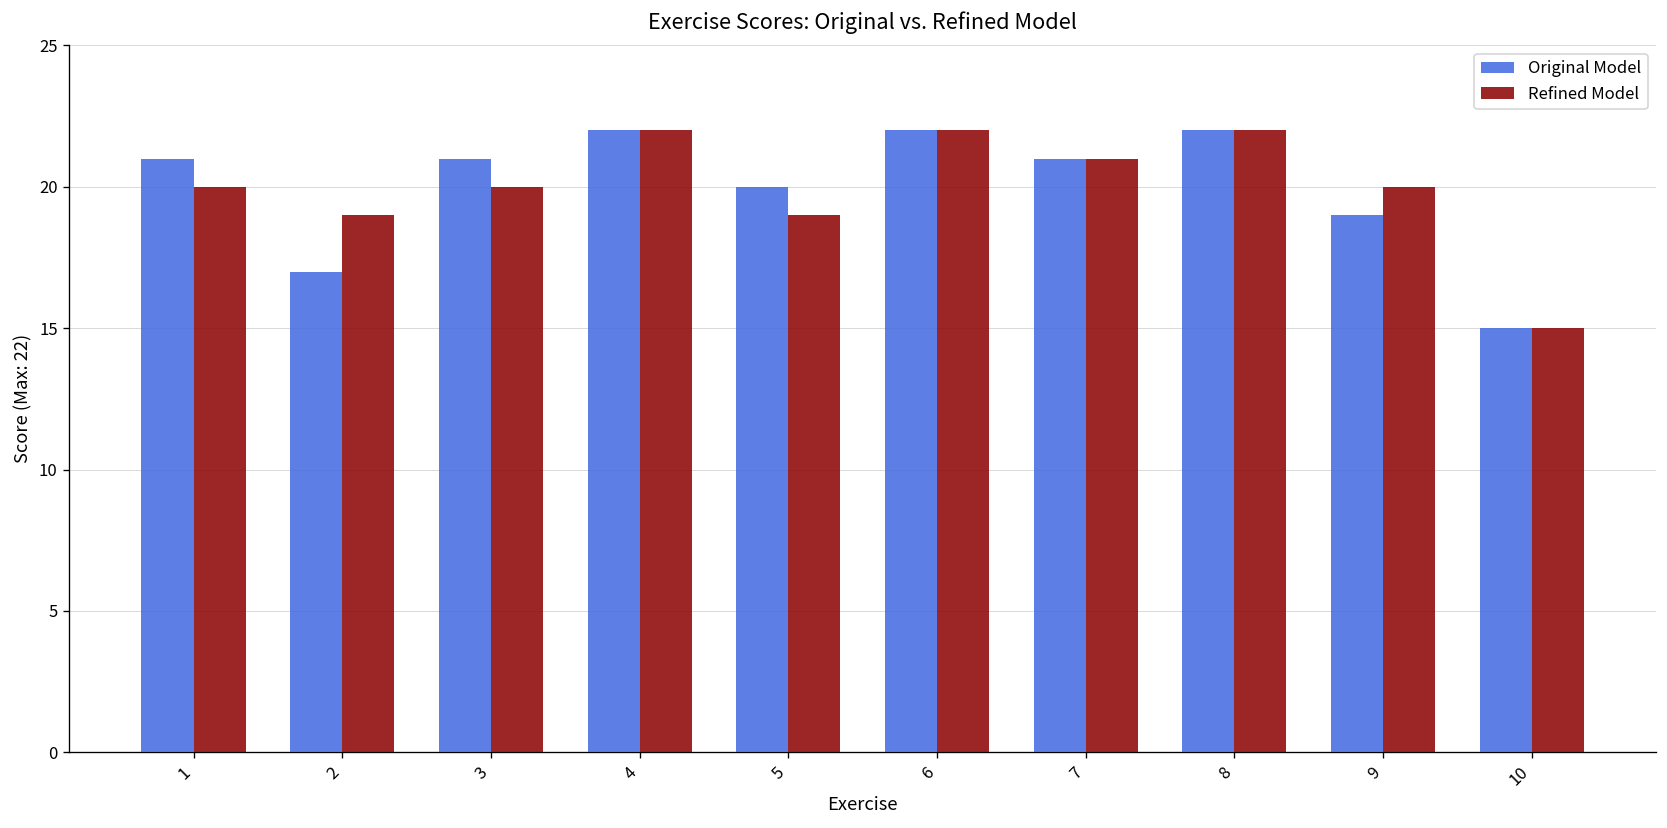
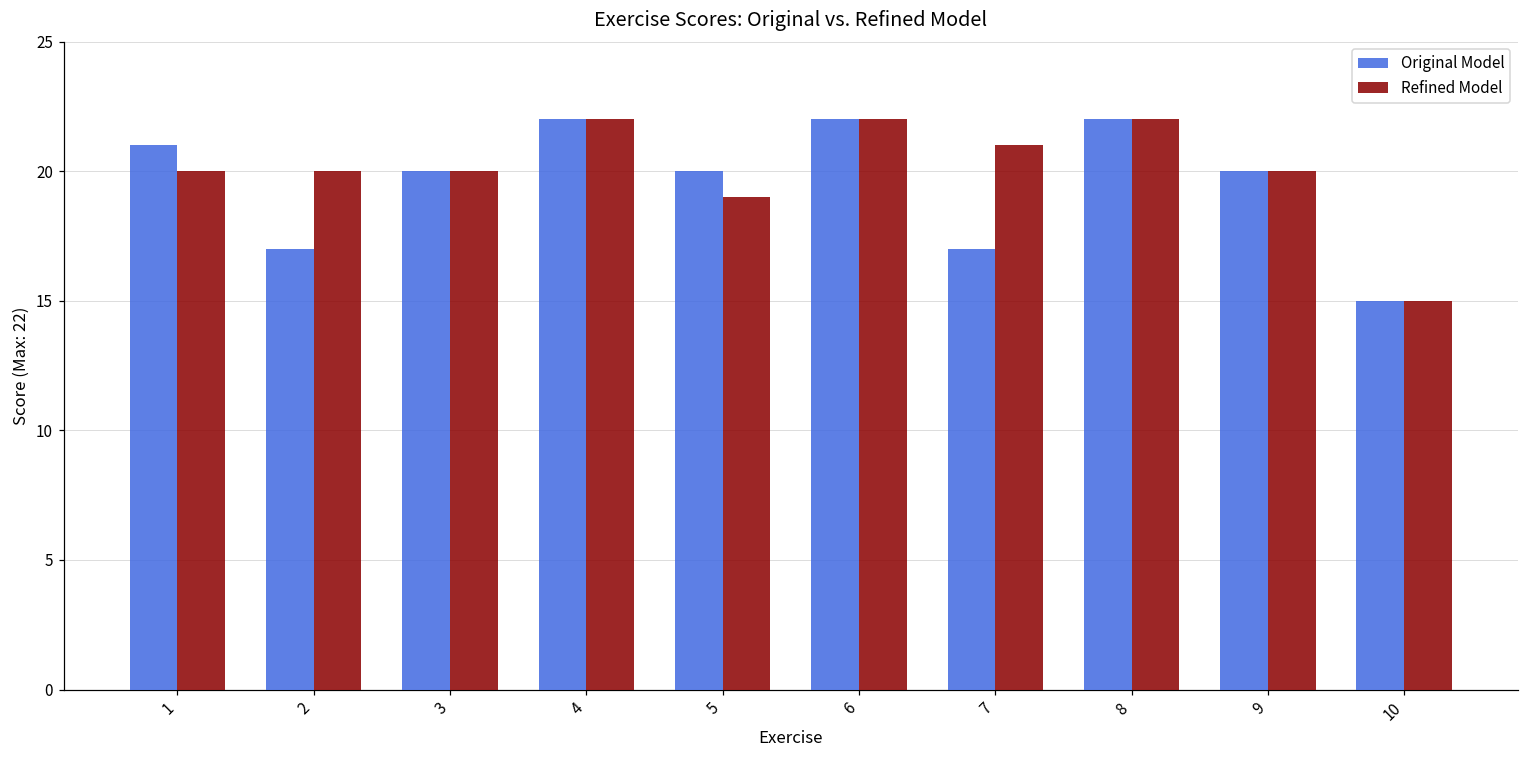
Refined Model, 2: 19 -> 20
Original Model, 3: 21 -> 20
Original Model, 7: 21 -> 17
Original Model, 9: 19 -> 20
